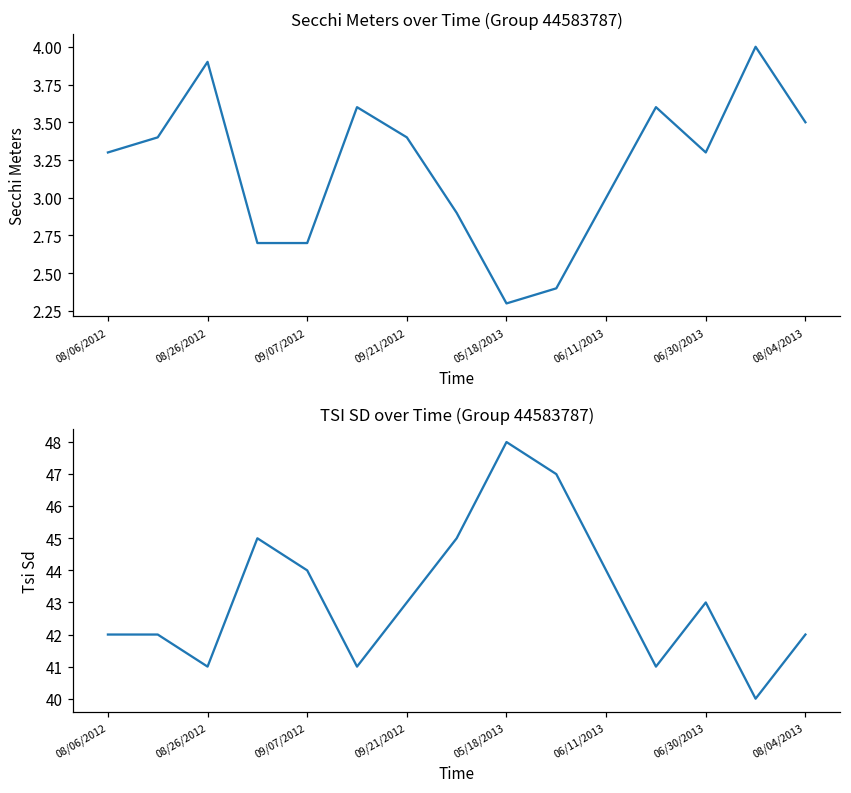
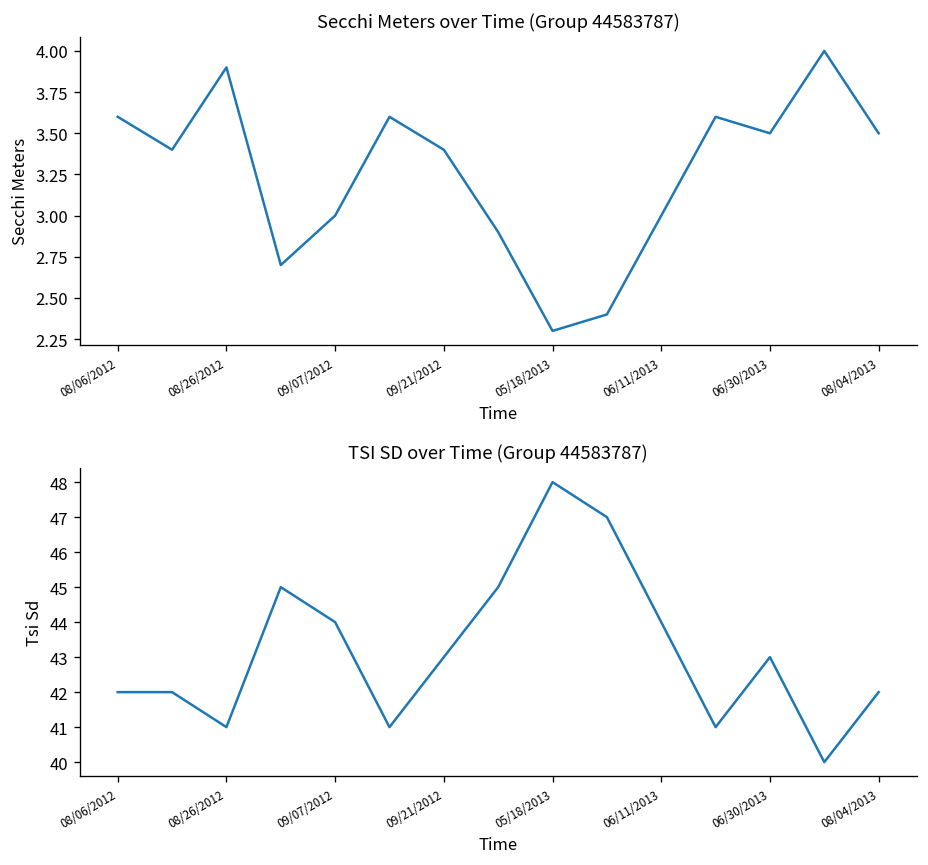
Secchi Meters over Time (Group 44583787), 08/06/2012: 3.3 -> 3.6
Secchi Meters over Time (Group 44583787), 09/07/2012: 2.7 -> 3.0
Secchi Meters over Time (Group 44583787), 06/30/2013: 3.3 -> 3.5
